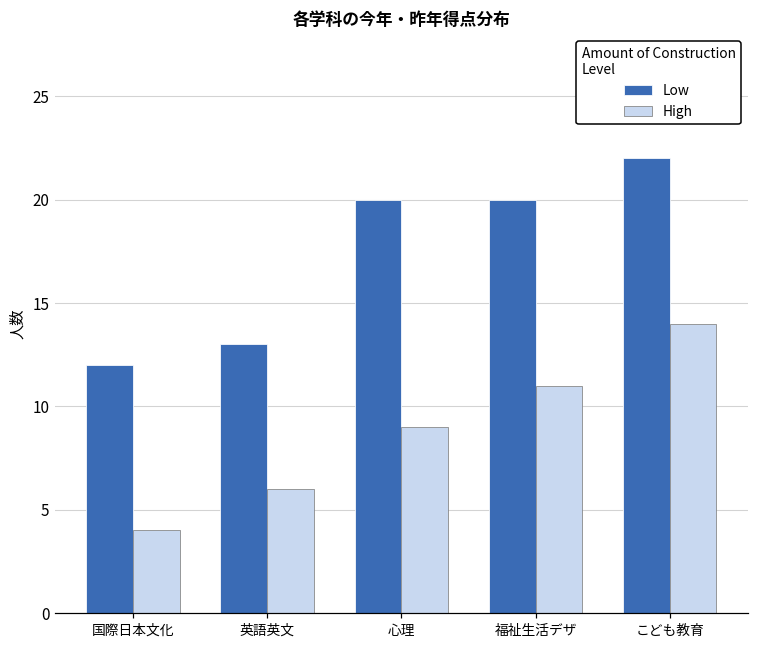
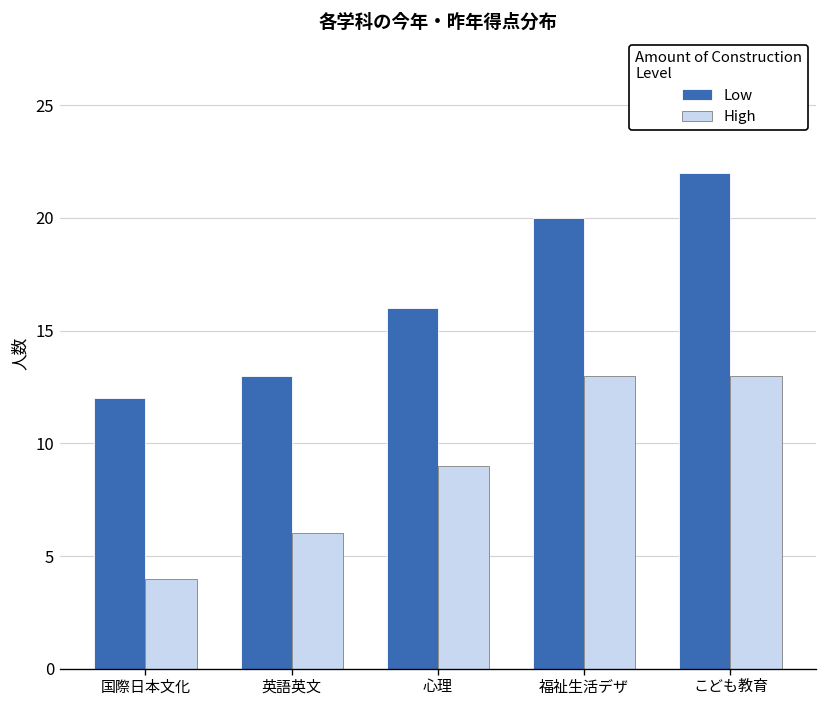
Low, 心理: 20 -> 16
High, 福祉生活デザ: 11 -> 13
High, こども教育: 14 -> 13
